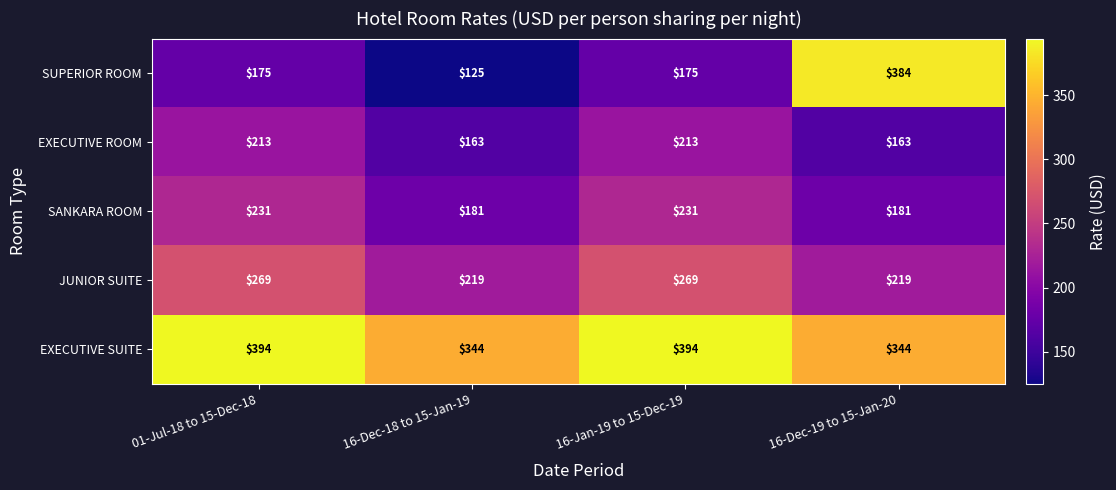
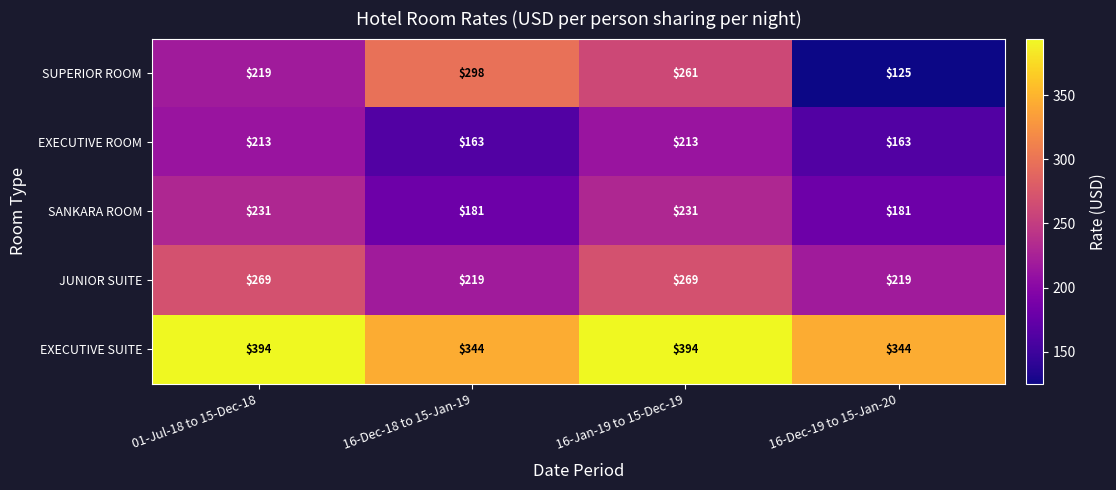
SUPERIOR ROOM, 01-Jul-18 to 15-Dec-18: $175 -> $219
SUPERIOR ROOM, 16-Dec-18 to 15-Jan-19: $125 -> $298
SUPERIOR ROOM, 16-Jan-19 to 15-Dec-19: $175 -> $261
SUPERIOR ROOM, 16-Dec-19 to 15-Jan-20: $384 -> $125
